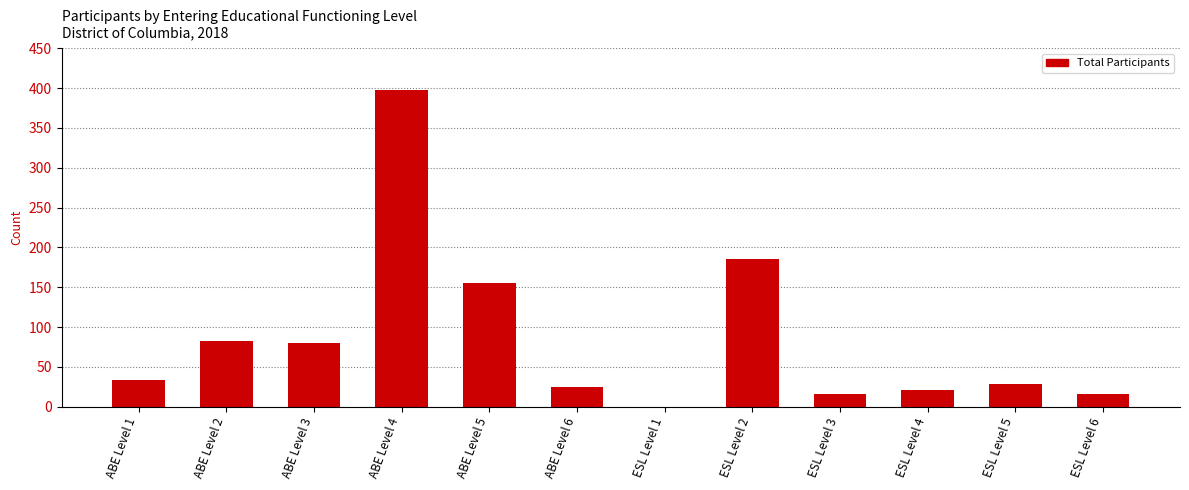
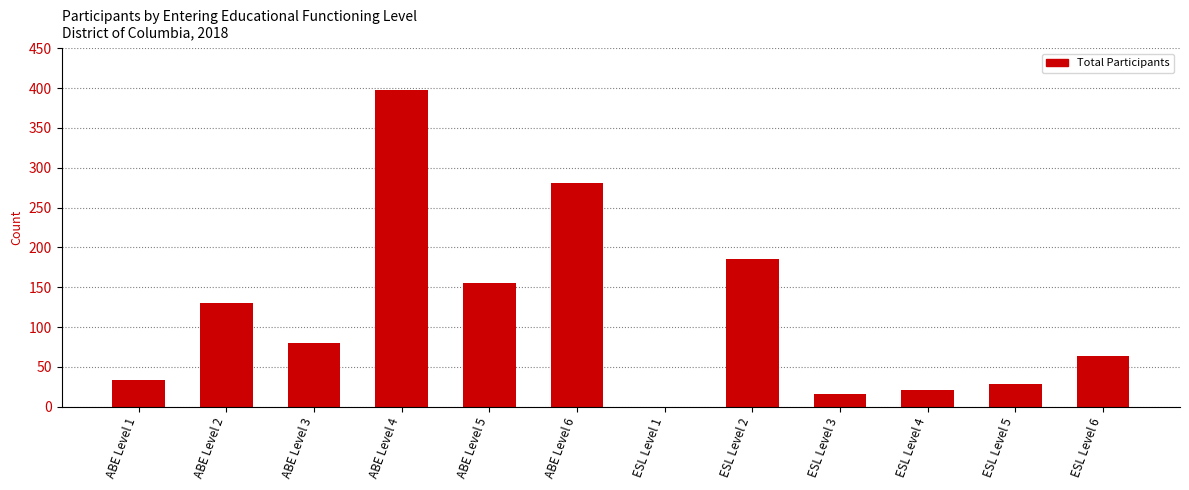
ABE Level 2: 80 -> 130
ABE Level 6: 30 -> 280
ESL Level 6: 20 -> 60
